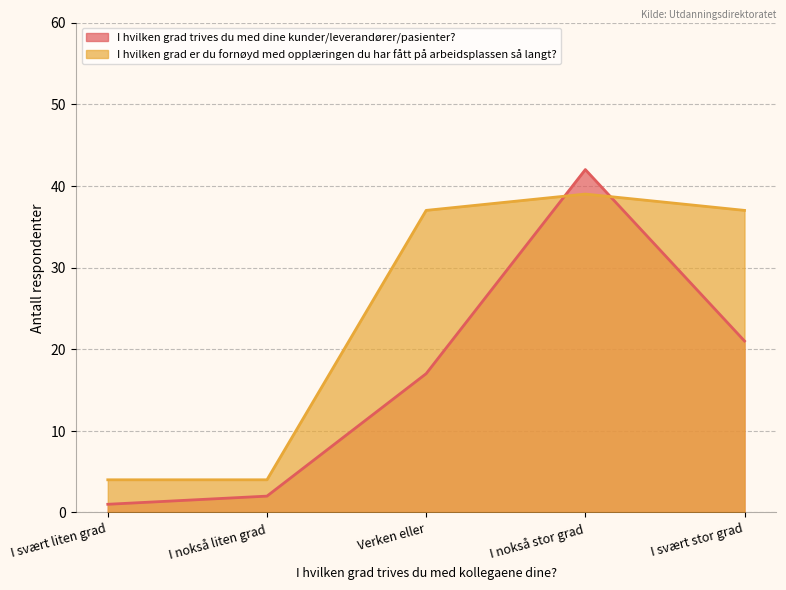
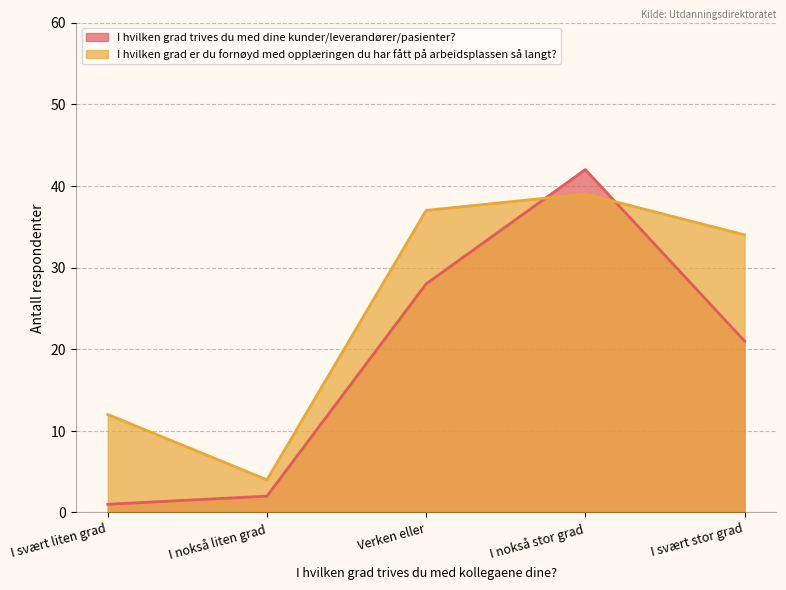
I hvilken grad er du fornøyd med opplæringen du har fått på arbeidsplassen så langt?, I svært liten grad: 4 -> 12
I hvilken grad trives du med dine kunder/leverandører/pasienter?, Verken eller: 17 -> 28
I hvilken grad er du fornøyd med opplæringen du har fått på arbeidsplassen så langt?, I svært stor grad: 37 -> 34
